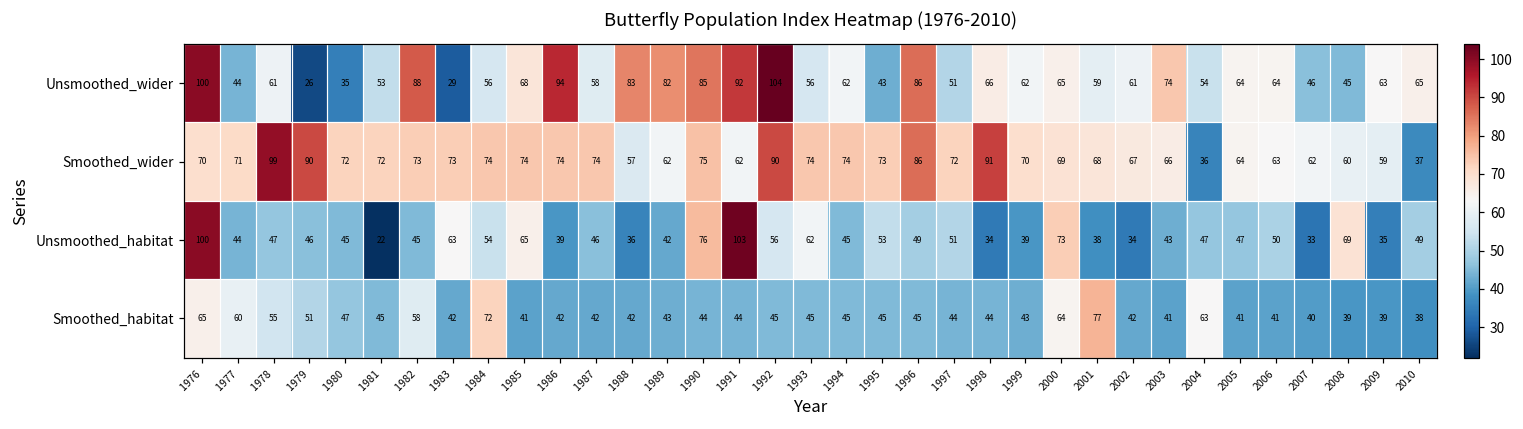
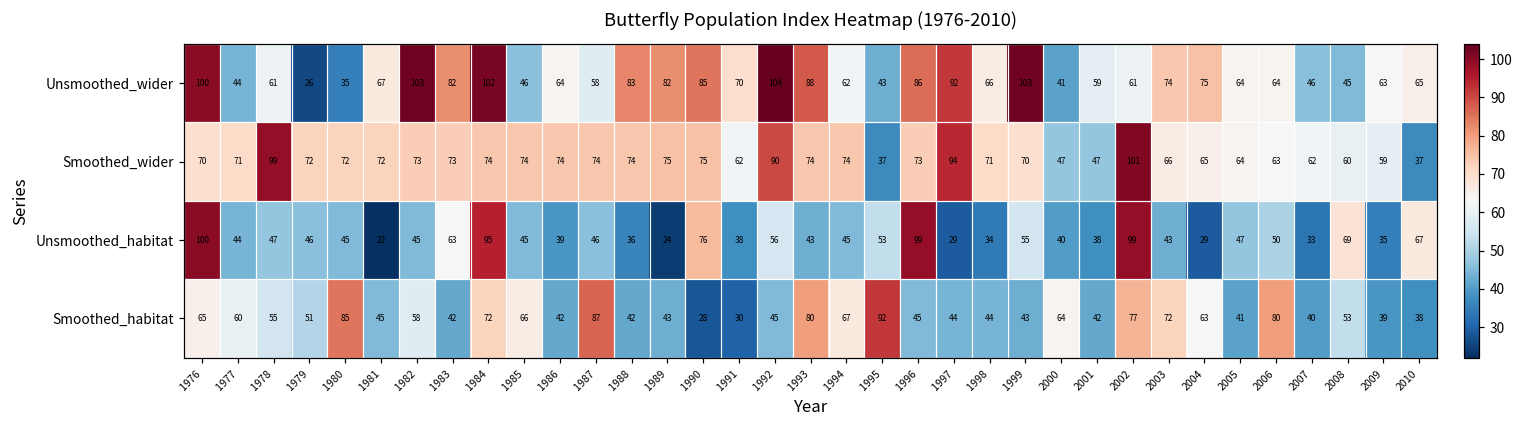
Unsmoothed_wider, 1981: 53 -> 67
Unsmoothed_wider, 1982: 88 -> 103
Unsmoothed_wider, 1983: 29 -> 82
Unsmoothed_wider, 1984: 56 -> 102
Unsmoothed_wider, 1985: 68 -> 46
Unsmoothed_wider, 1986: 94 -> 64
Unsmoothed_wider, 1991: 92 -> 70
Unsmoothed_wider, 1993: 56 -> 88
Unsmoothed_wider, 1997: 51 -> 92
Unsmoothed_wider, 1999: 62 -> 103
Unsmoothed_wider, 2000: 65 -> 41
Unsmoothed_wider, 2004: 54 -> 75
Smoothed_wider, 1979: 90 -> 72
Smoothed_wider, 1988: 57 -> 74
Smoothed_wider, 1989: 62 -> 75
Smoothed_wider, 1995: 73 -> 37
Smoothed_wider, 1996: 86 -> 73
Smoothed_wider, 1997: 72 -> 94
Smoothed_wider, 1998: 91 -> 71
Smoothed_wider, 2000: 69 -> 47
Smoothed_wider, 2001: 68 -> 47
Smoothed_wider, 2002: 67 -> 101
Smoothed_wider, 2004: 36 -> 65
Unsmoothed_habitat, 1984: 54 -> 95
Unsmoothed_habitat, 1985: 65 -> 45
Unsmoothed_habitat, 1989: 42 -> 24
Unsmoothed_habitat, 1991: 103 -> 38
Unsmoothed_habitat, 1993: 62 -> 43
Unsmoothed_habitat, 1996: 49 -> 99
Unsmoothed_habitat, 1997: 51 -> 29
Unsmoothed_habitat, 1999: 39 -> 55
Unsmoothed_habitat, 2000: 73 -> 40
Unsmoothed_habitat, 2002: 34 -> 99
Unsmoothed_habitat, 2004: 47 -> 29
Unsmoothed_habitat, 2010: 49 -> 67
Smoothed_habitat, 1980: 47 -> 85
Smoothed_habitat, 1985: 41 -> 66
Smoothed_habitat, 1987: 42 -> 87
Smoothed_habitat, 1990: 44 -> 28
Smoothed_habitat, 1991: 44 -> 30
Smoothed_habitat, 1993: 45 -> 80
Smoothed_habitat, 1994: 45 -> 67
Smoothed_habitat, 1995: 45 -> 92
Smoothed_habitat, 2001: 77 -> 42
Smoothed_habitat, 2002: 42 -> 77
Smoothed_habitat, 2003: 41 -> 72
Smoothed_habitat, 2006: 41 -> 80
Smoothed_habitat, 2008: 39 -> 53
